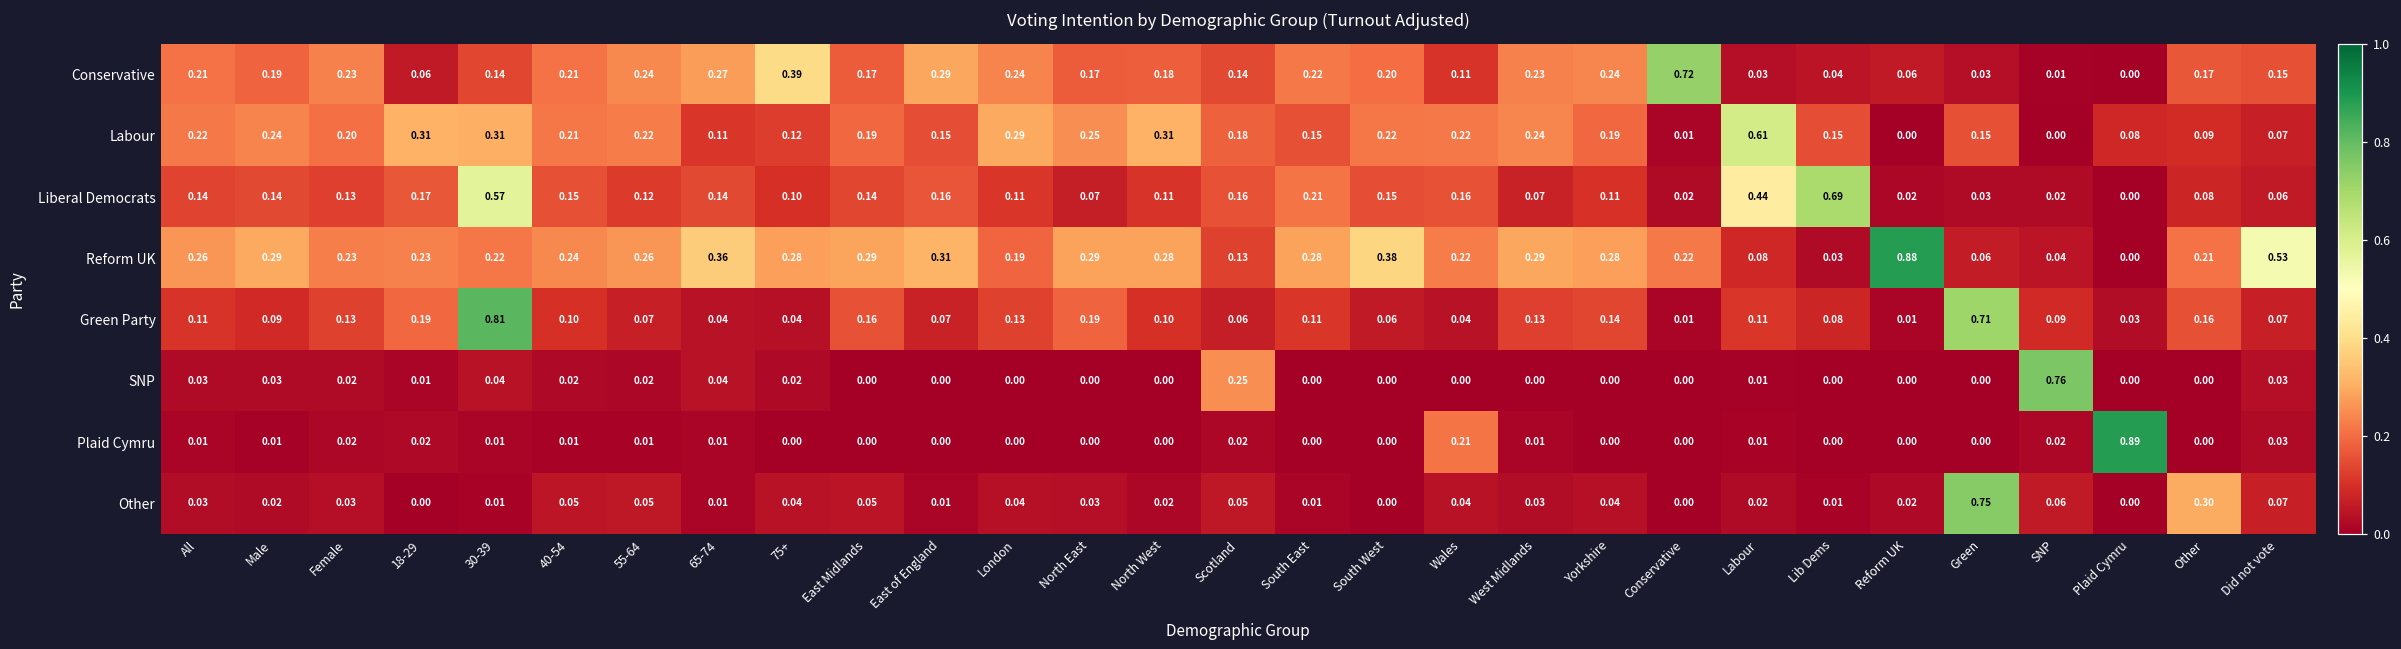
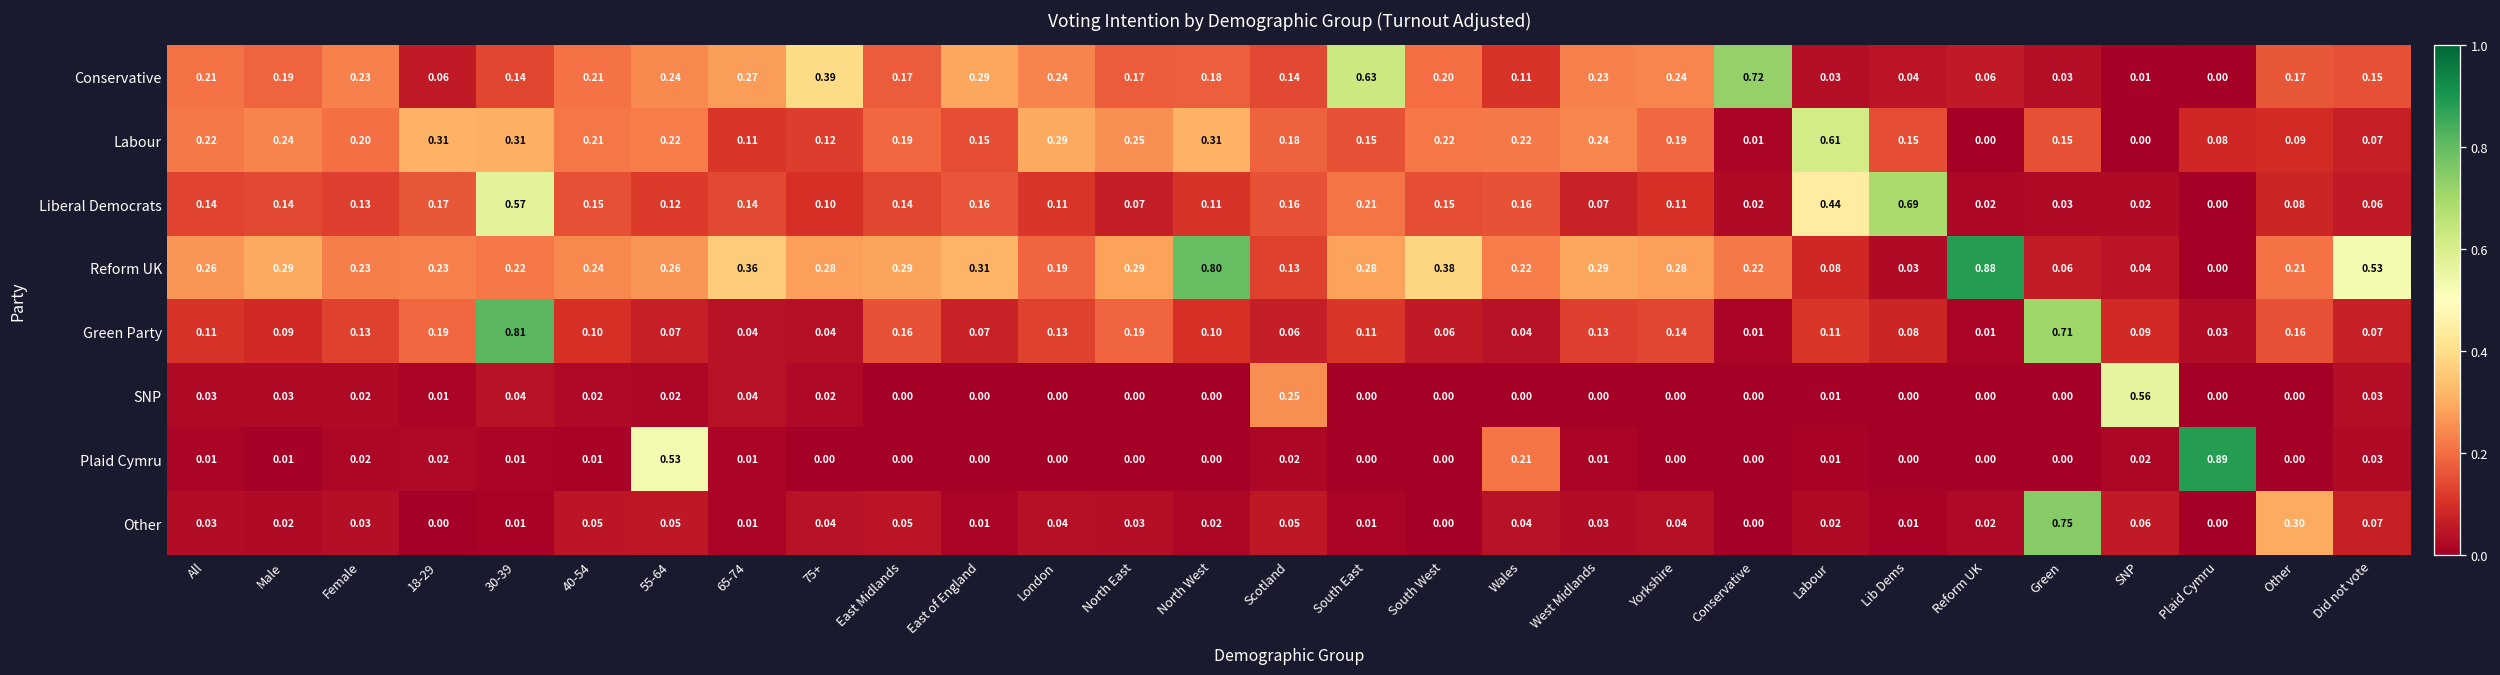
Conservative, South East: 0.22 -> 0.63
Reform UK, North West: 0.28 -> 0.80
SNP, SNP: 0.76 -> 0.56
Plaid Cymru, 55-64: 0.01 -> 0.53
